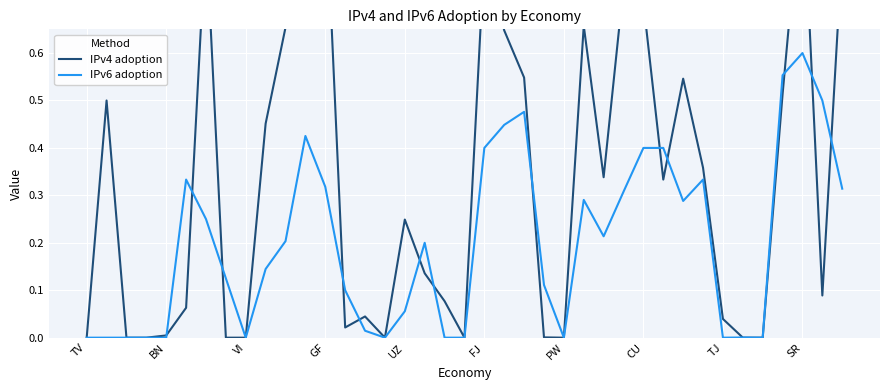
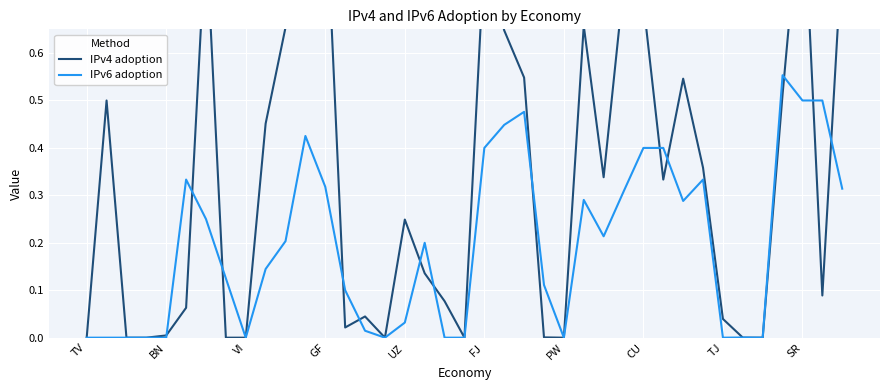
IPv6 adoption, UZ: 0.06 -> 0.03
IPv6 adoption, SR: 0.6 -> 0.5
